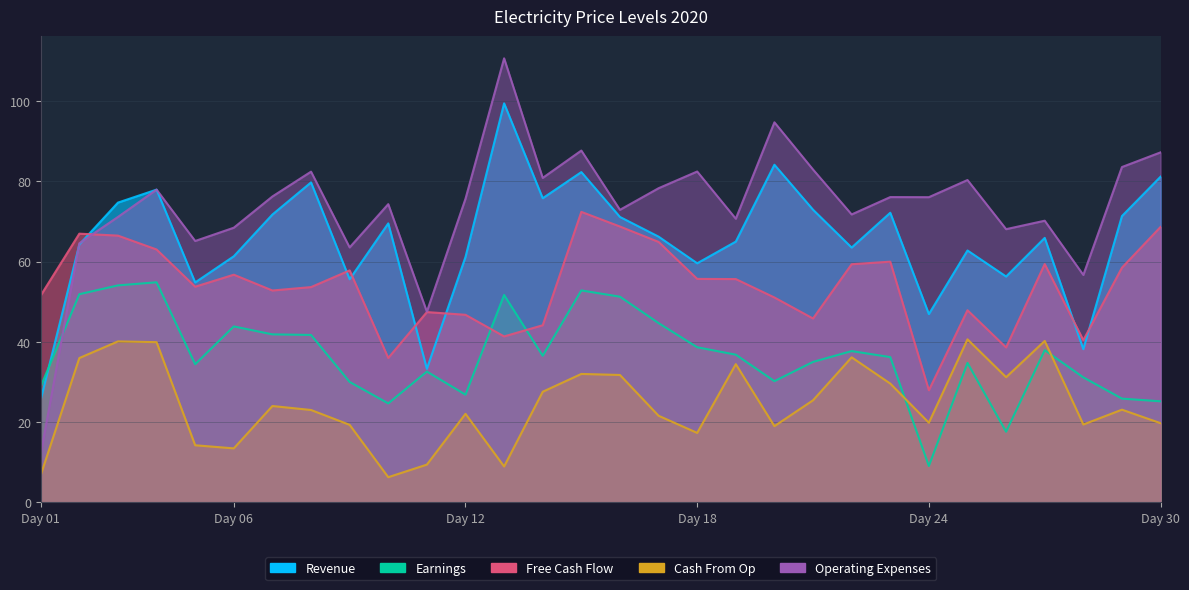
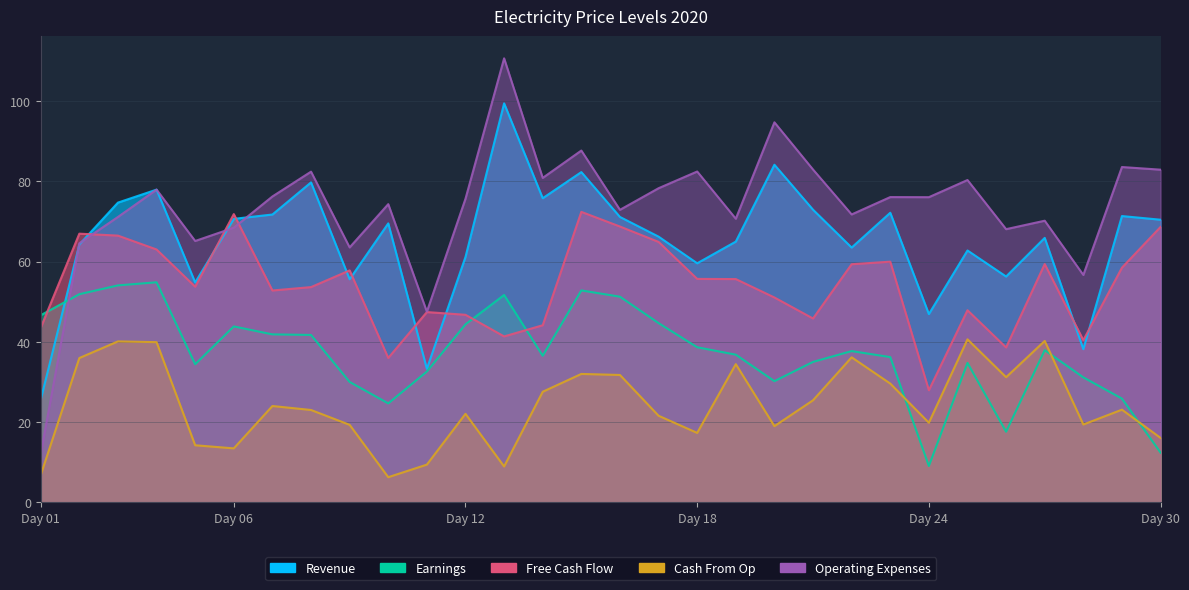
Earnings, Day 01: 29 -> 47
Free Cash Flow, Day 01: 52 -> 44
Revenue, Day 06: 61 -> 71
Free Cash Flow, Day 06: 57 -> 72
Earnings, Day 12: 27 -> 44
Revenue, Day 30: 81 -> 70
Earnings, Day 30: 25 -> 12
Cash From Op, Day 30: 20 -> 16
Operating Expenses, Day 30: 87 -> 83
